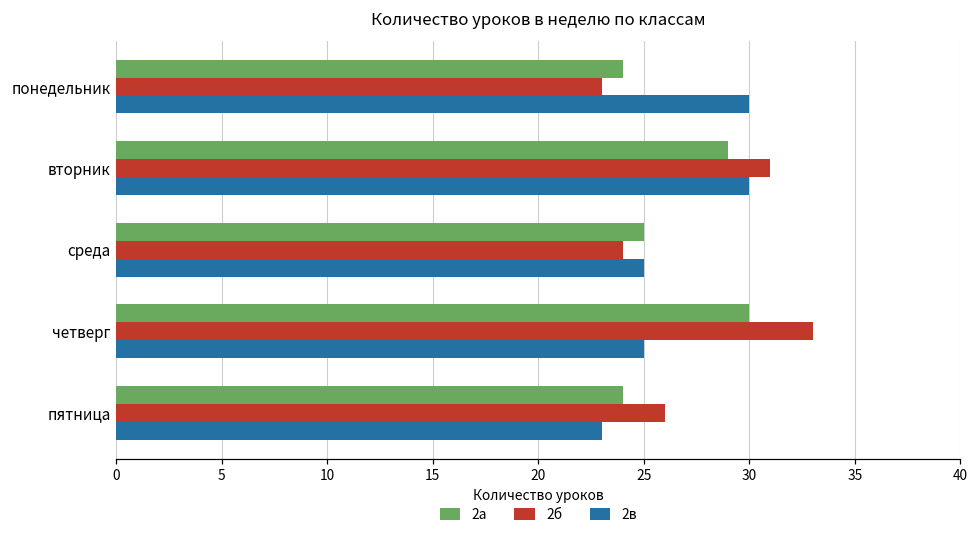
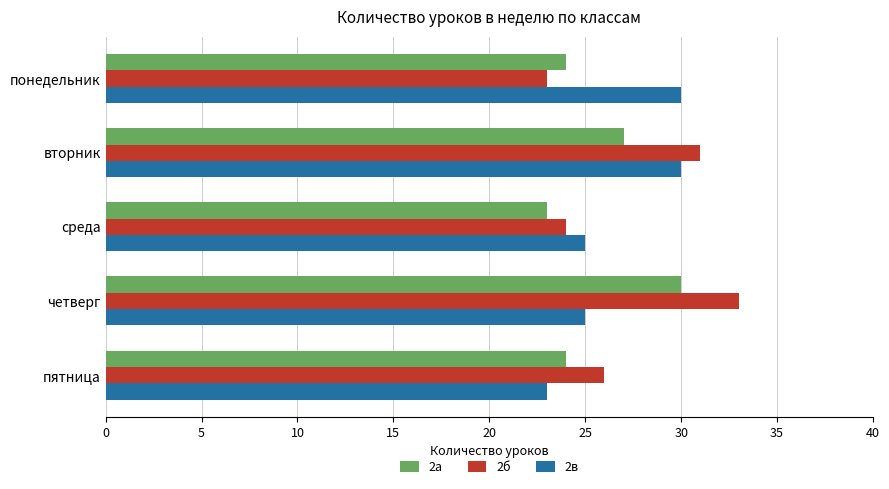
2а, вторник: 29 -> 27
2а, среда: 25 -> 23
